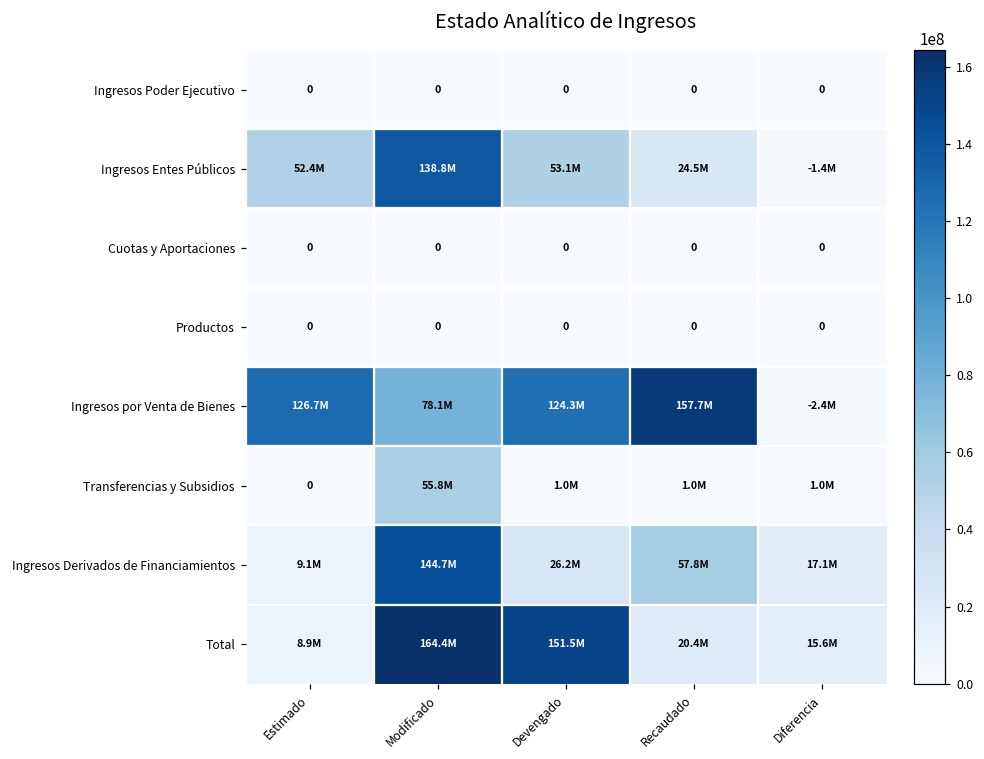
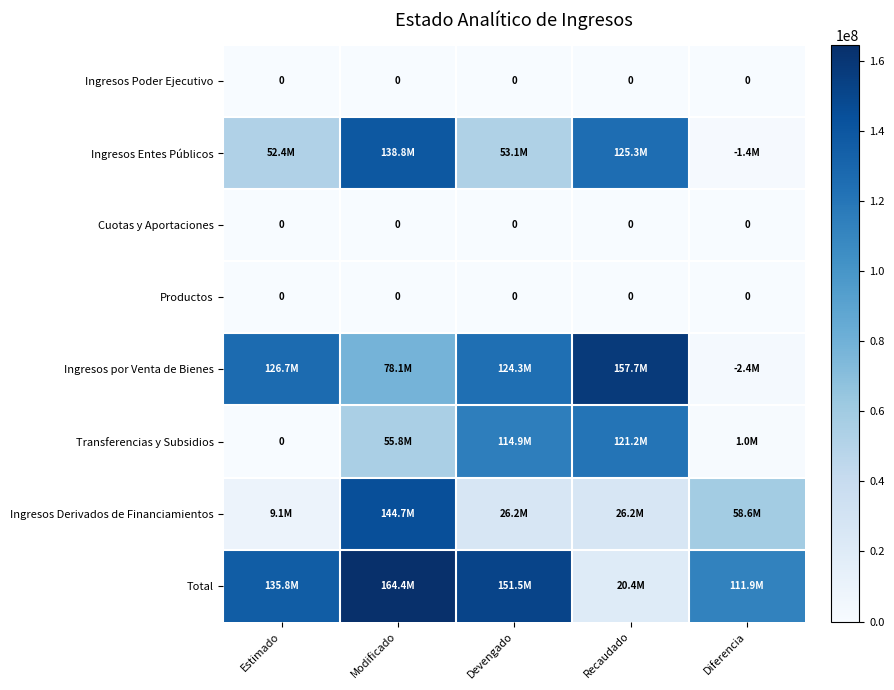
Ingresos Entes Públicos, Recaudado: 24.5M -> 125.3M
Transferencias y Subsidios, Devengado: 1.0M -> 114.9M
Transferencias y Subsidios, Recaudado: 1.0M -> 121.2M
Ingresos Derivados de Financiamientos, Recaudado: 57.8M -> 26.2M
Ingresos Derivados de Financiamientos, Diferencia: 17.1M -> 58.6M
Total, Estimado: 8.9M -> 135.8M
Total, Diferencia: 15.6M -> 111.9M
